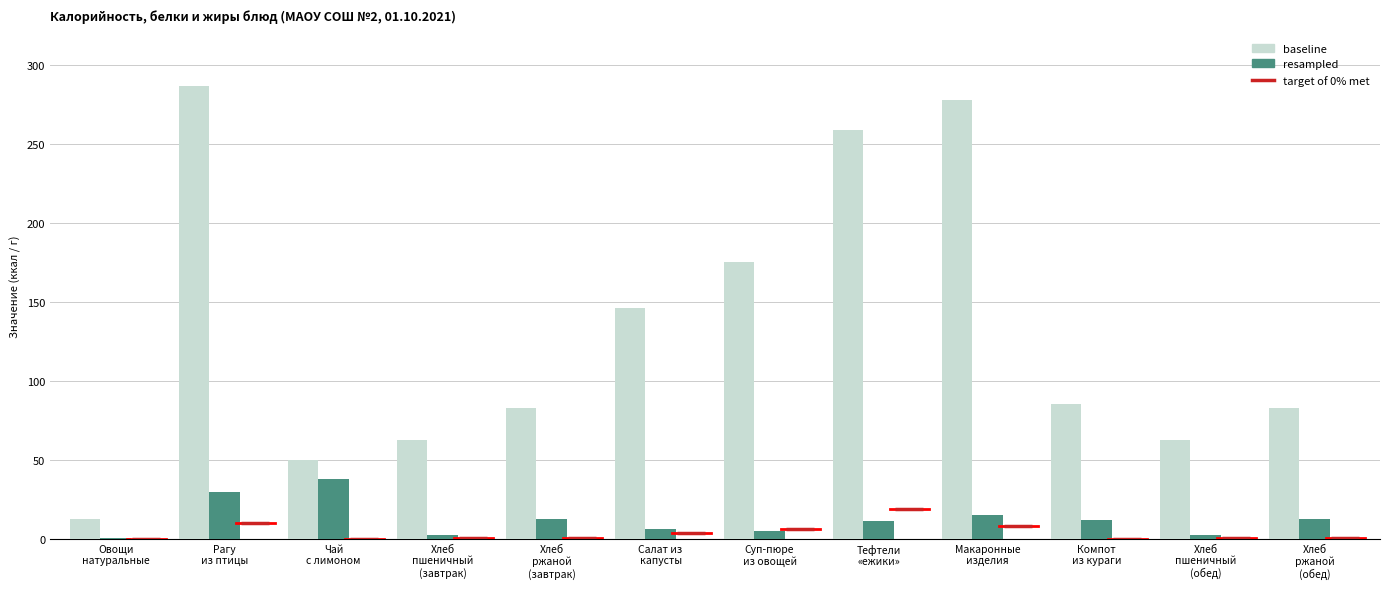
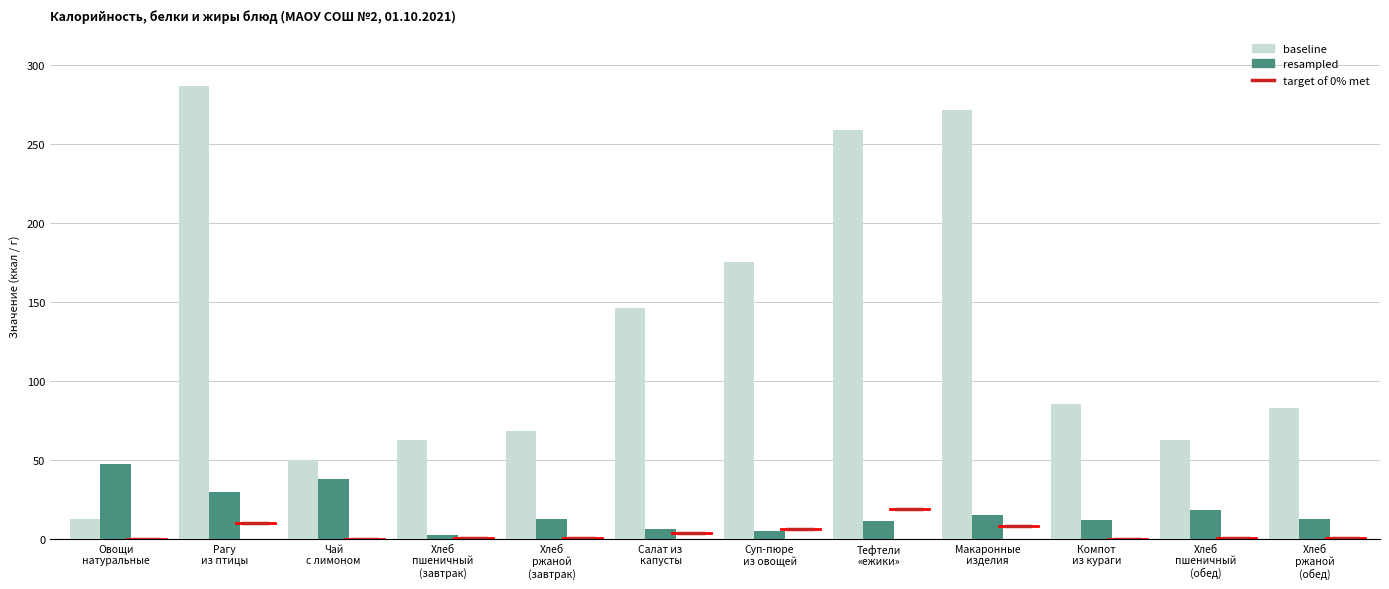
resampled, Овощи натуральные: 1 -> 48
baseline, Хлеб ржаной (завтрак): 83 -> 68
baseline, Макаронные изделия: 278 -> 272
resampled, Хлеб пшеничный (обед): 2 -> 18
